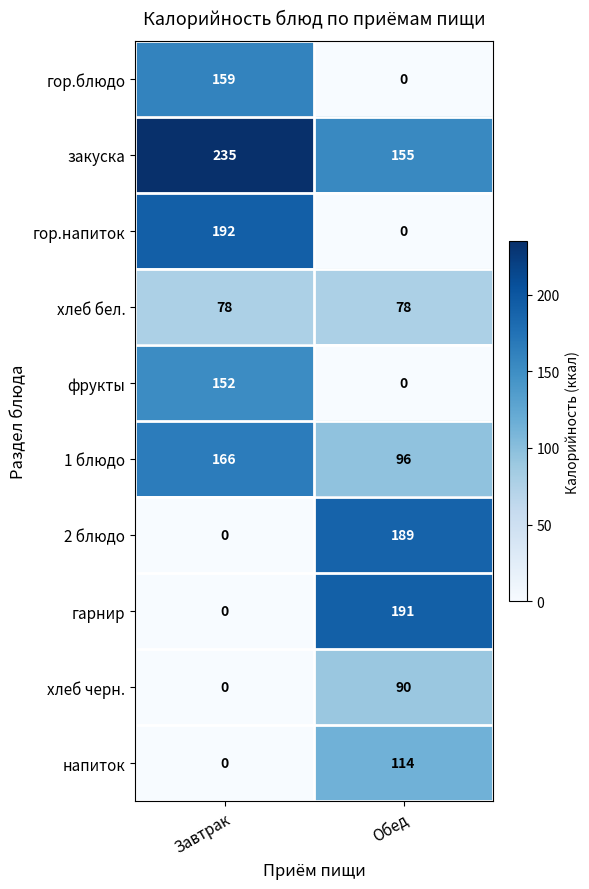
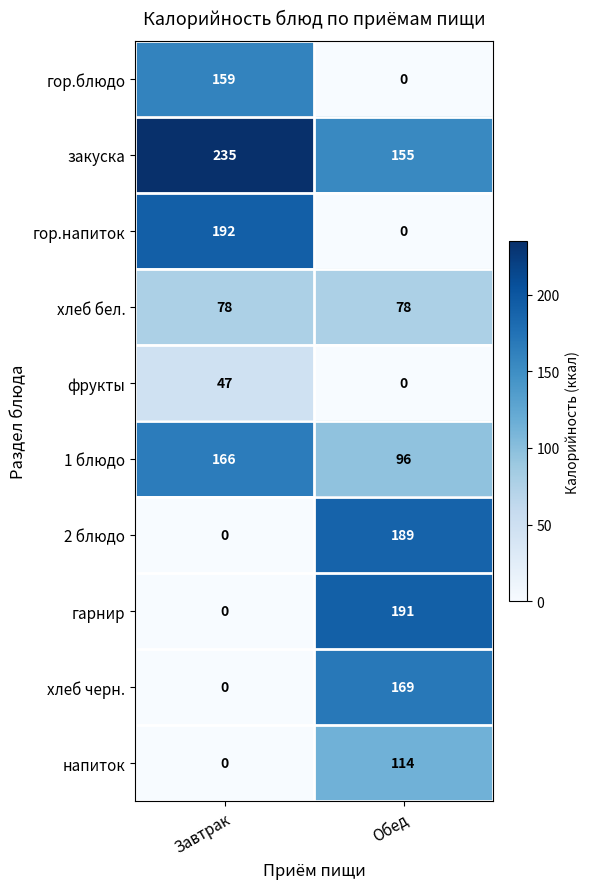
фрукты, Завтрак: 152 -> 47
хлеб черн., Обед: 90 -> 169
